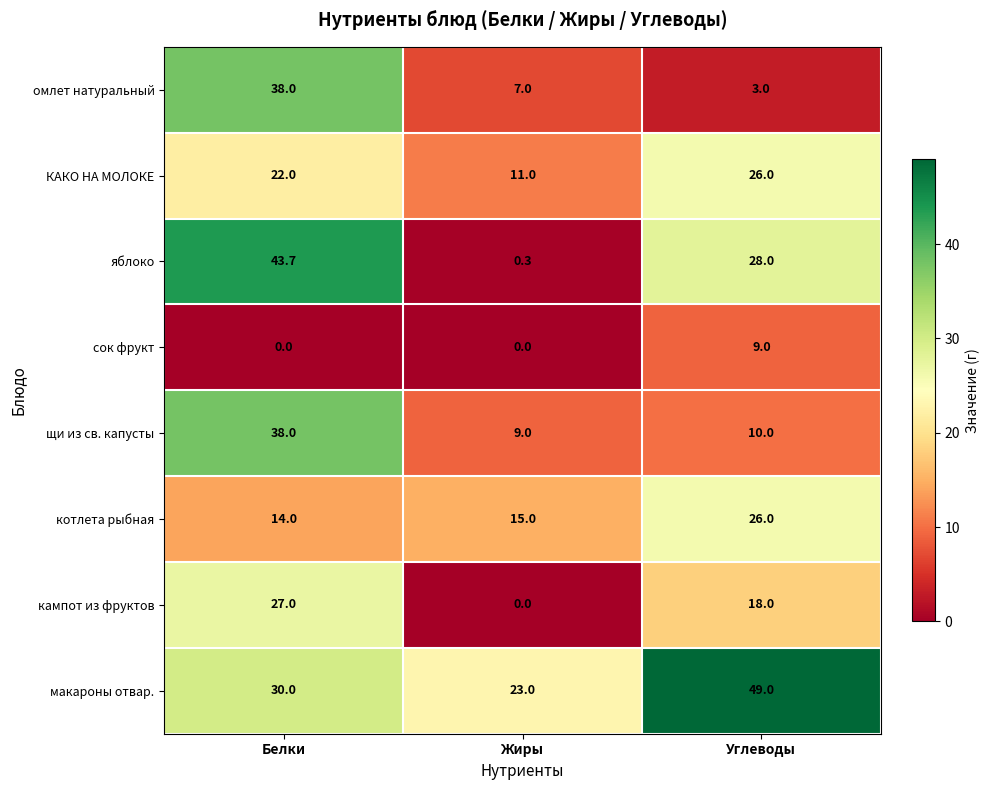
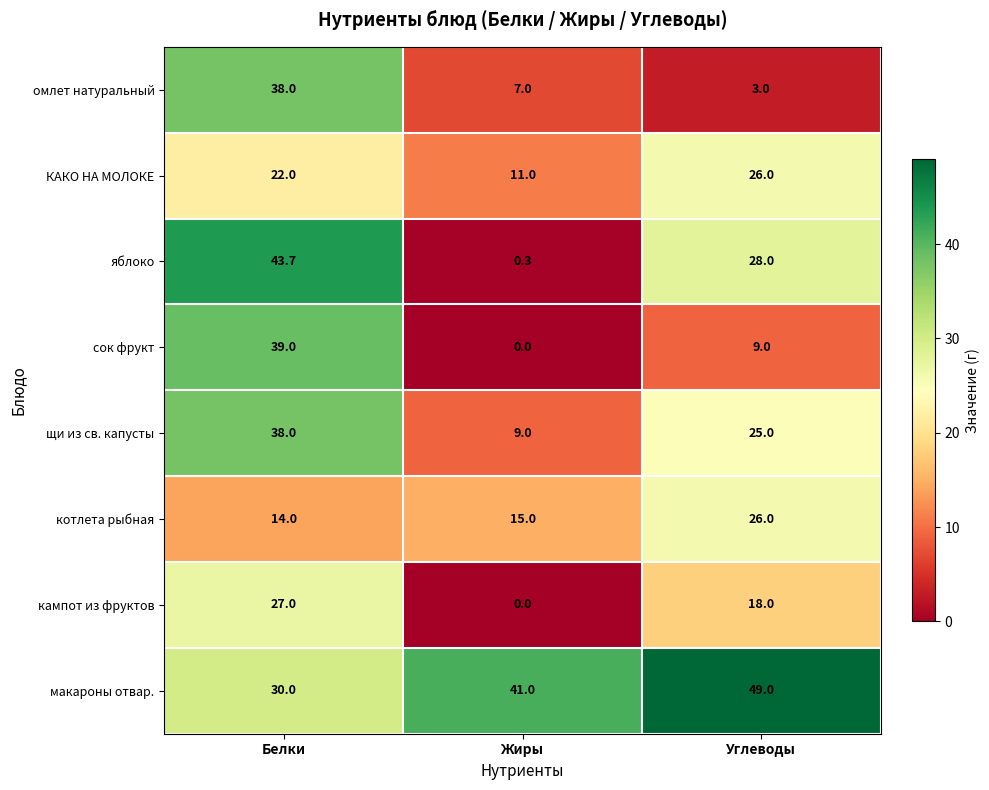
сок фрукт, Белки: 0.0 -> 39.0
щи из св. капусты, Углеводы: 10.0 -> 25.0
макароны отвар., Жиры: 23.0 -> 41.0
